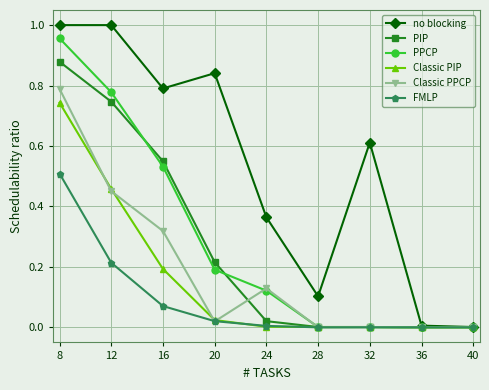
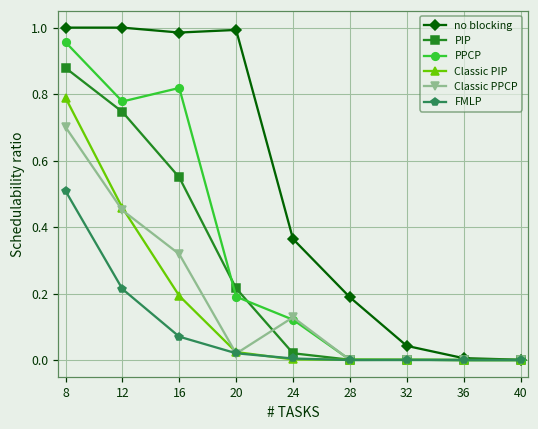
Classic PIP, 8: 0.74 -> 0.79
Classic PPCP, 8: 0.79 -> 0.70
no blocking, 16: 0.79 -> 0.99
PPCP, 16: 0.53 -> 0.82
no blocking, 20: 0.84 -> 0.99
no blocking, 28: 0.10 -> 0.19
no blocking, 32: 0.61 -> 0.04
